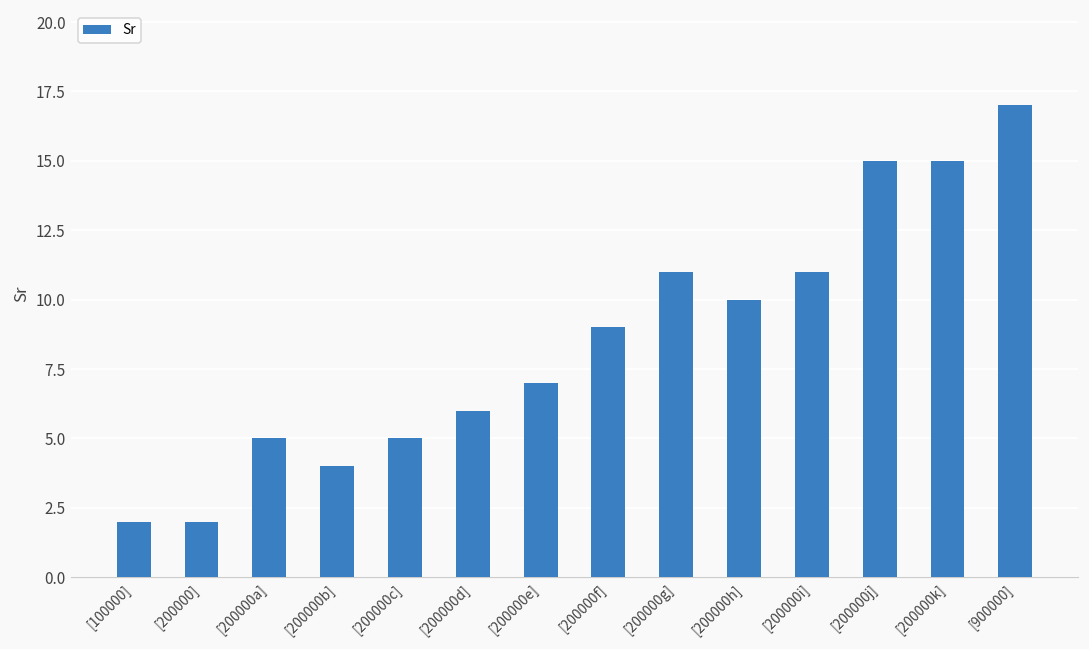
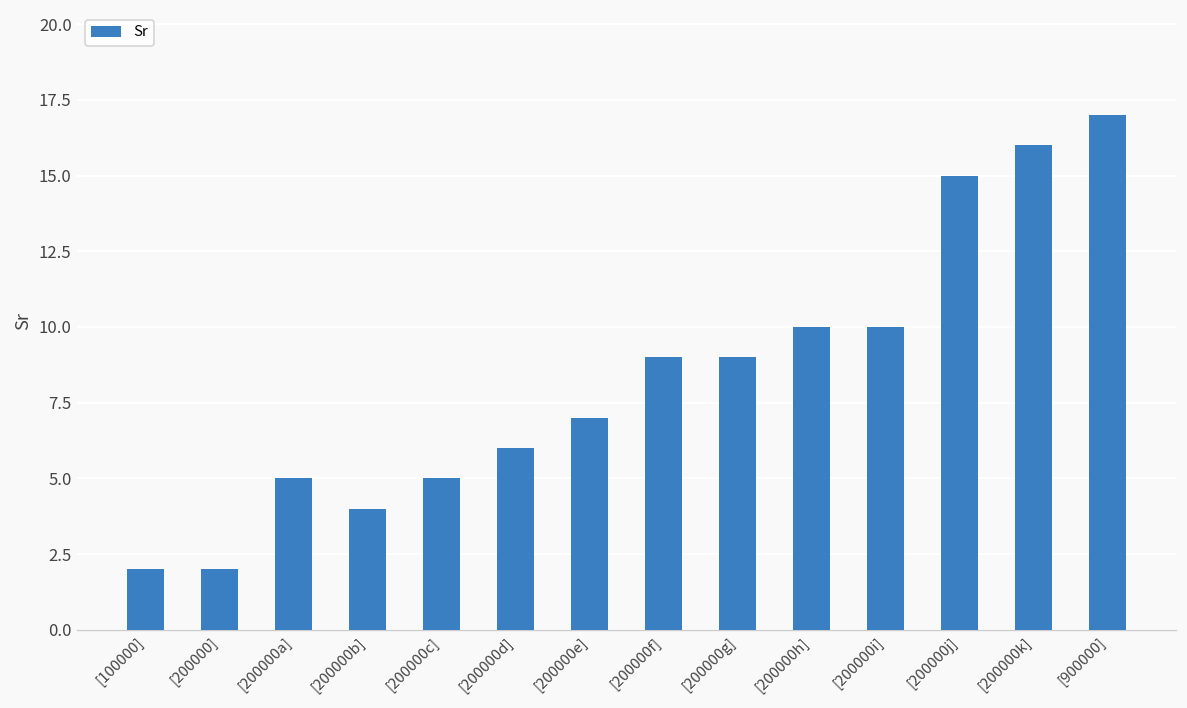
[200000g]: 11 -> 9
[200000i]: 11 -> 10
[200000k]: 15 -> 16
